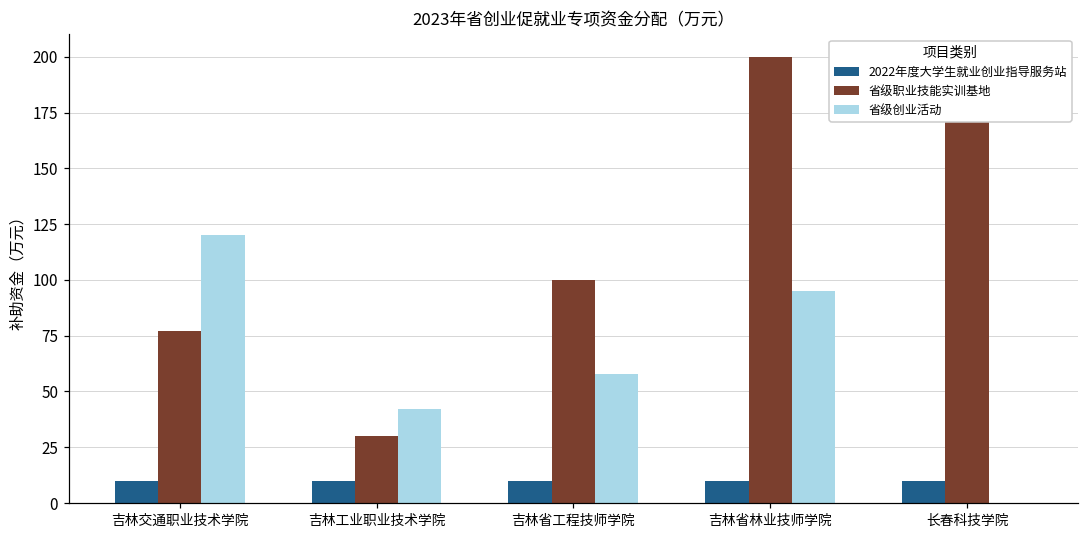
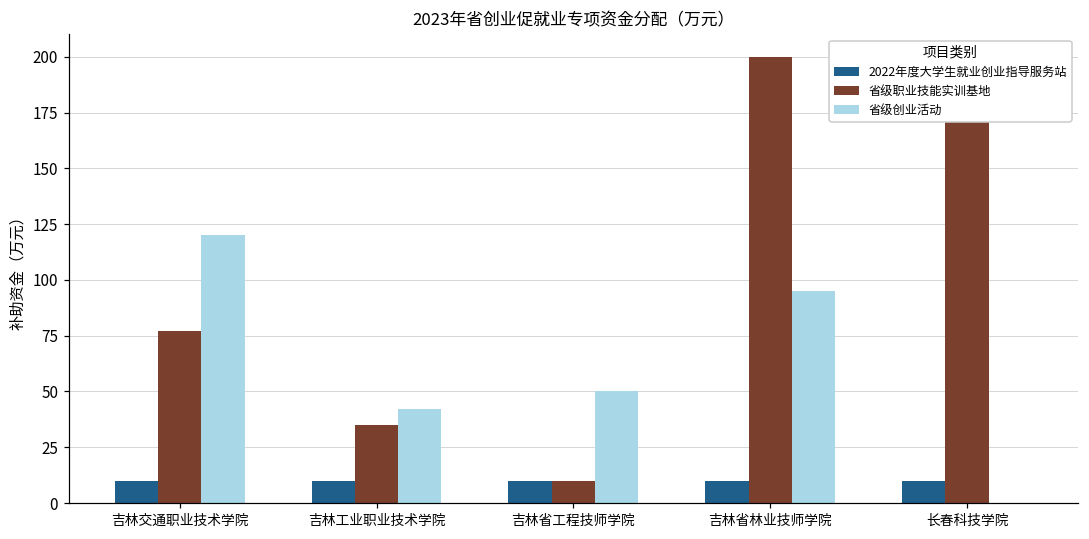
省级职业技能实训基地, 吉林工业职业技术学院: 30 -> 35
省级职业技能实训基地, 吉林省工程技师学院: 100 -> 10
省级创业活动, 吉林省工程技师学院: 58 -> 50
